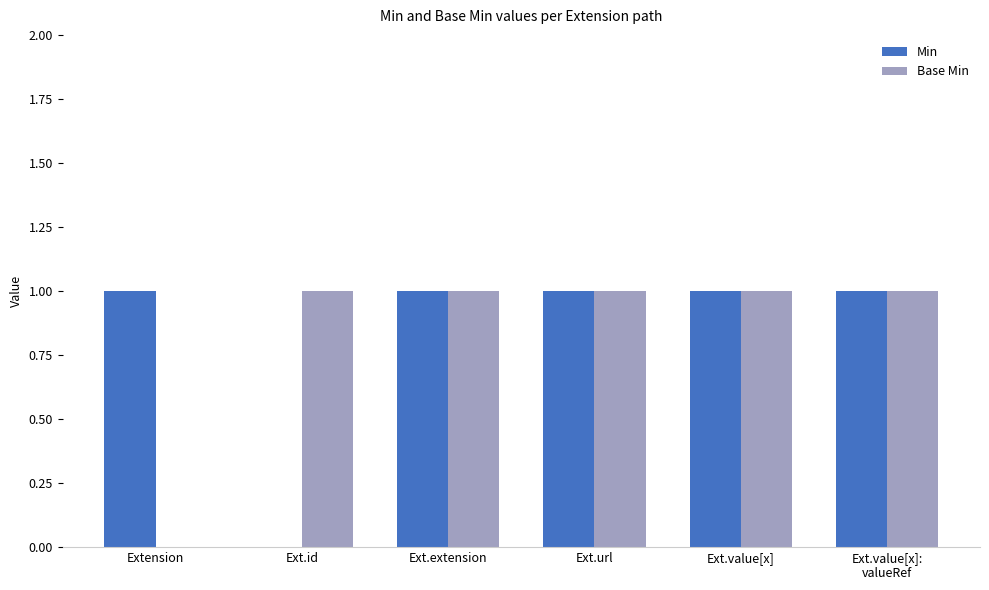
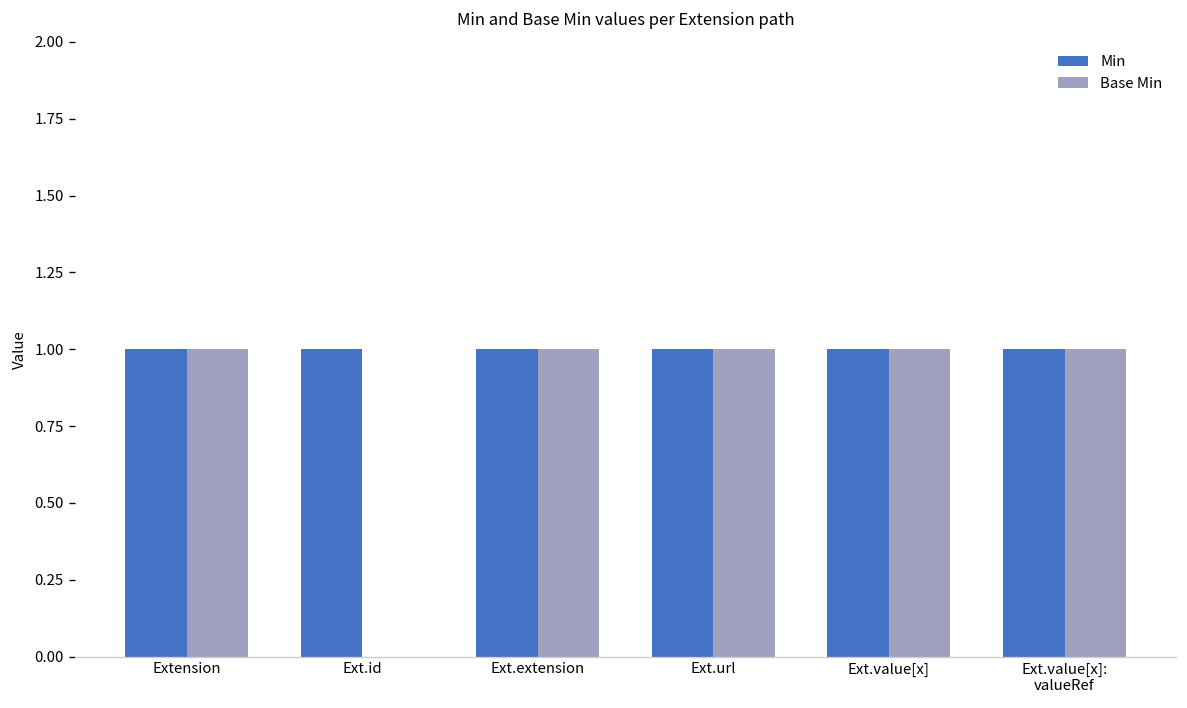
Base Min, Extension: 0 -> 1
Min, Ext.id: 0 -> 1
Base Min, Ext.id: 1 -> 0
